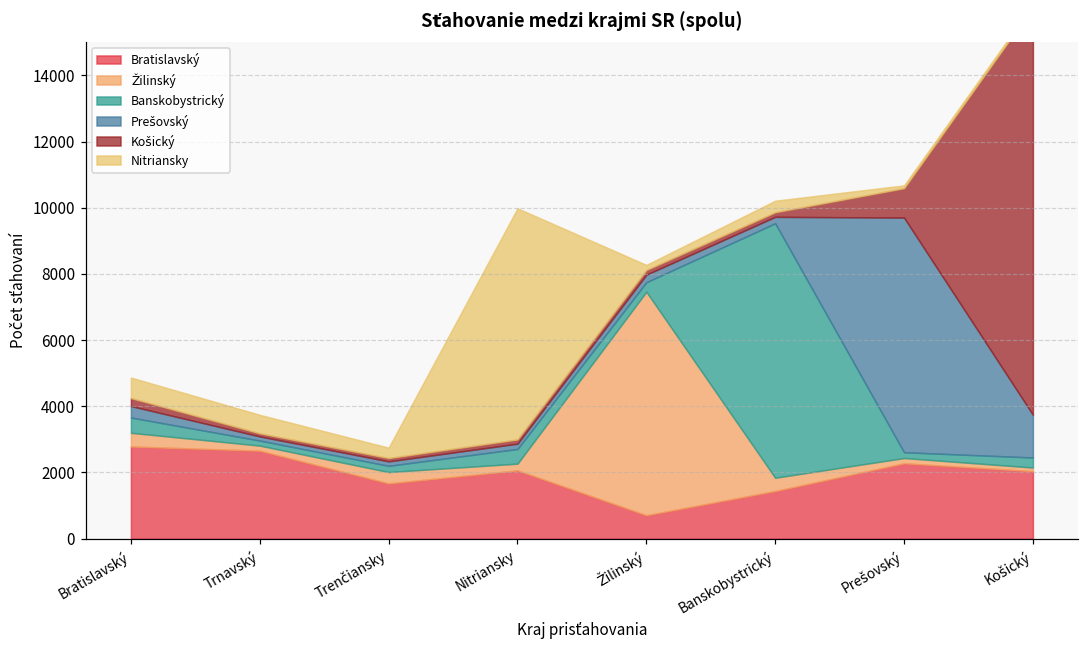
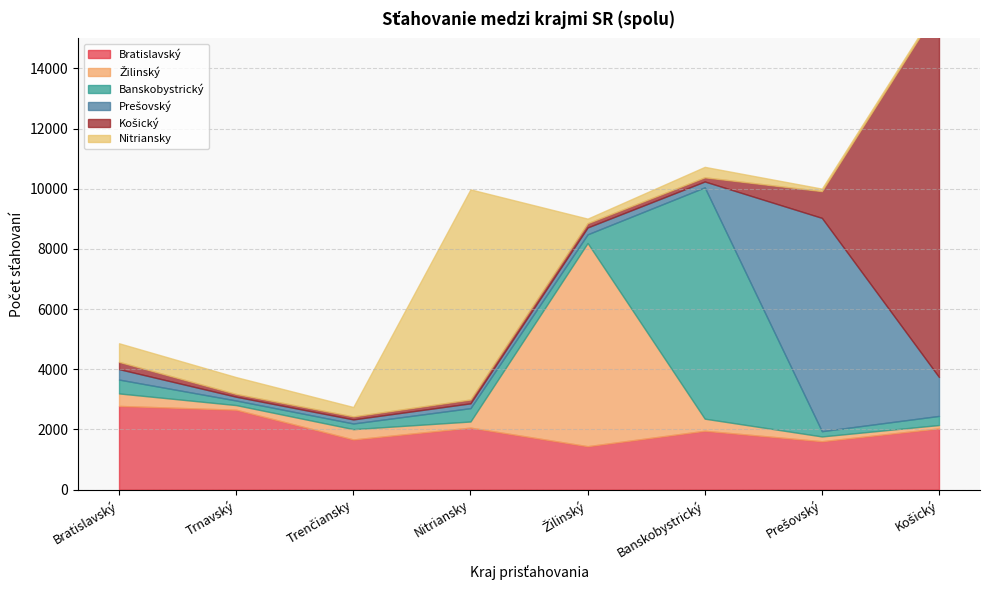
Bratislavský, Žilinský: 700 -> 1400
Bratislavský, Banskobystrický: 1400 -> 2000
Bratislavský, Prešovský: 2300 -> 1600
